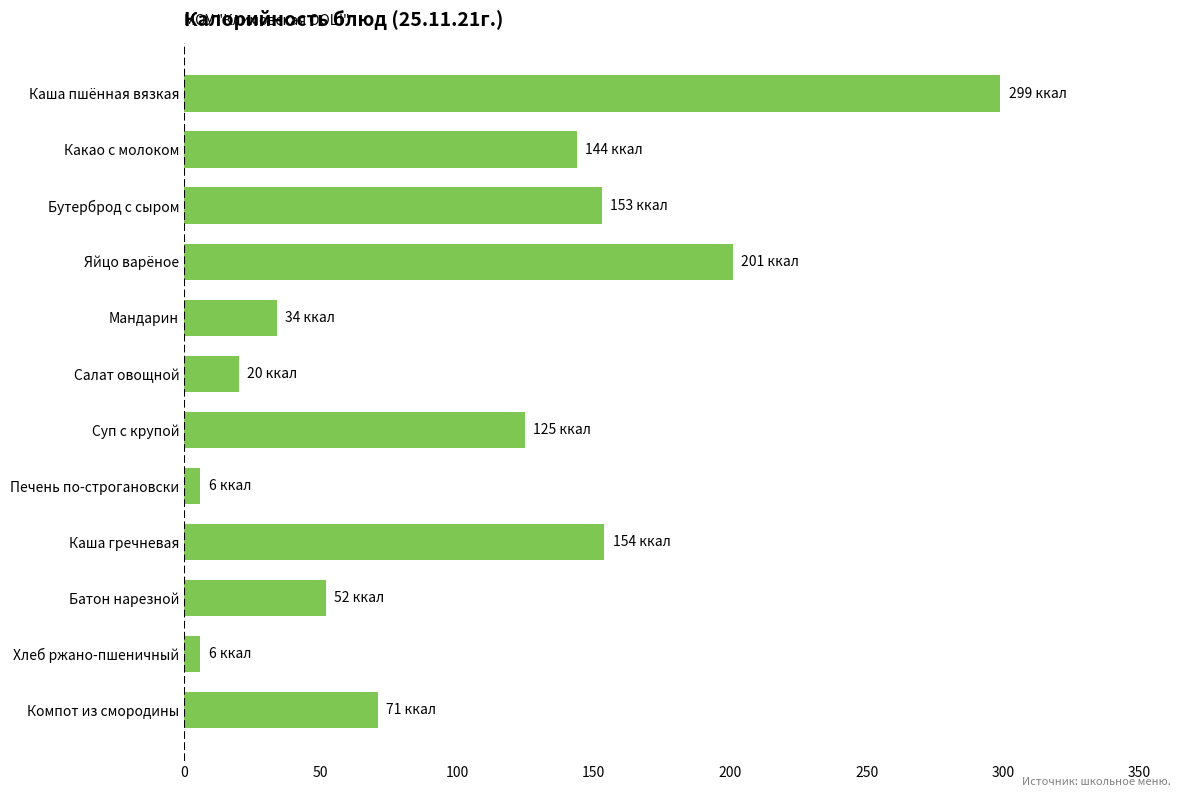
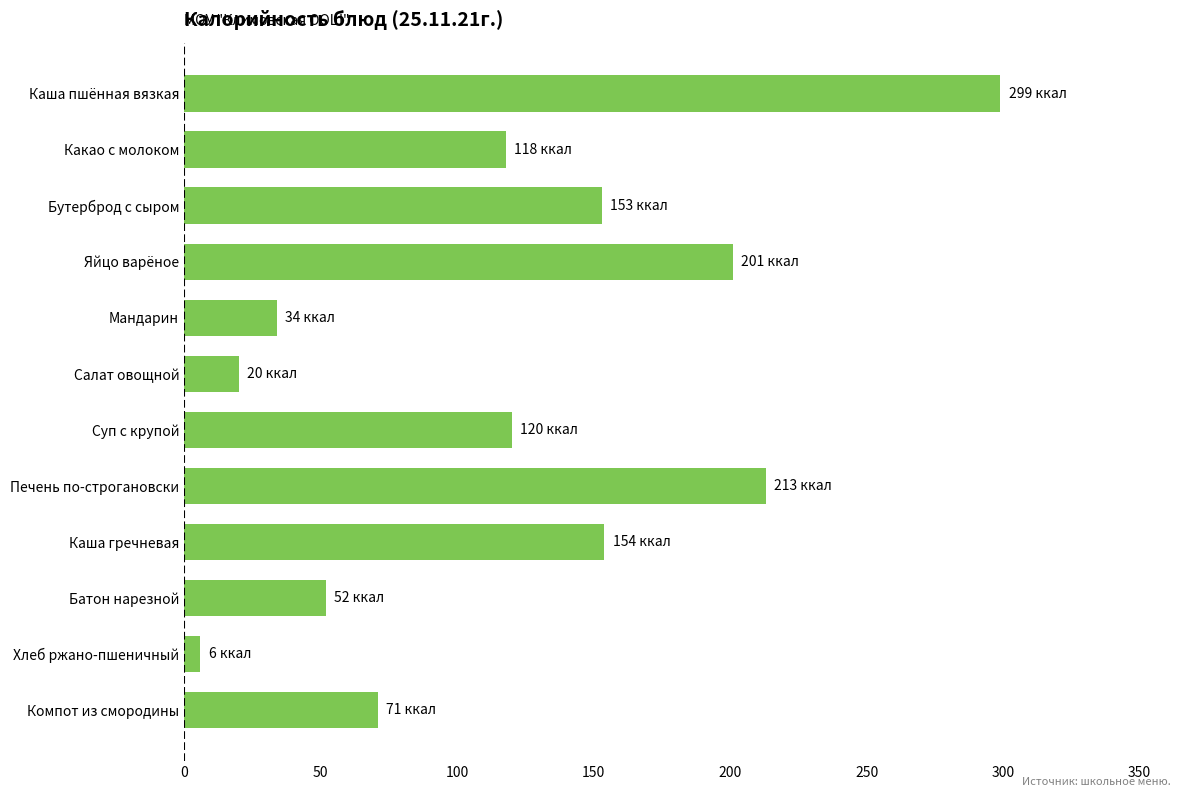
Какао с молоком: 144 -> 118
Суп с крупой: 125 -> 120
Печень по-строгановски: 6 -> 213
